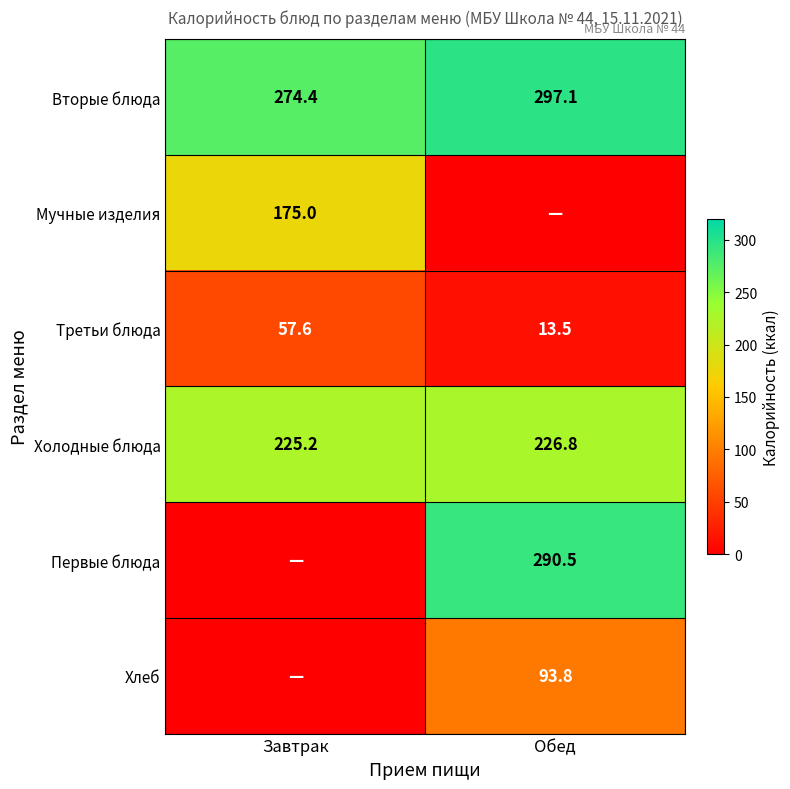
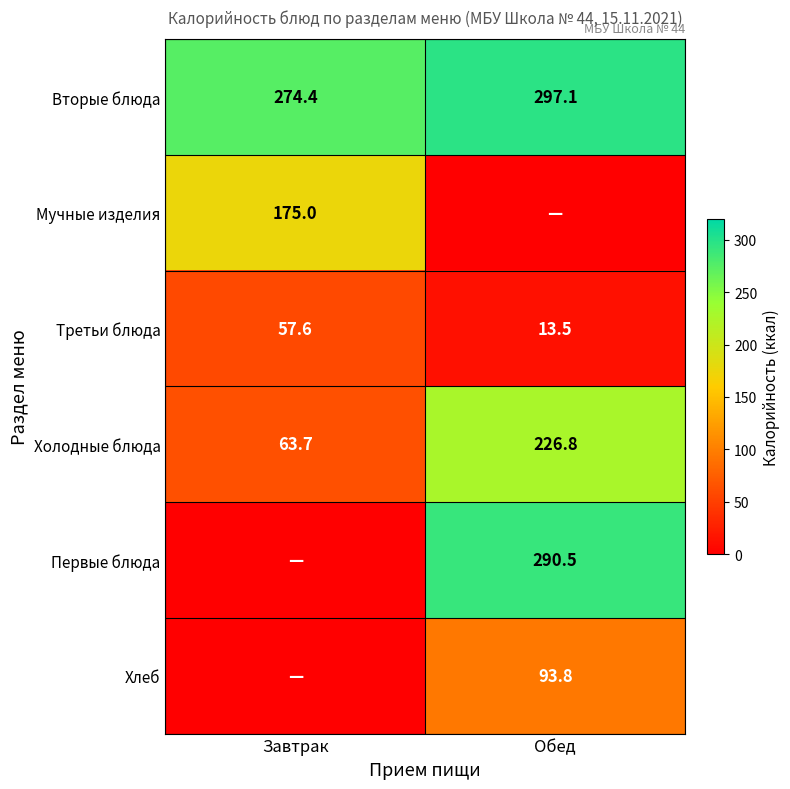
Холодные блюда, Завтрак: 225.2 -> 63.7
